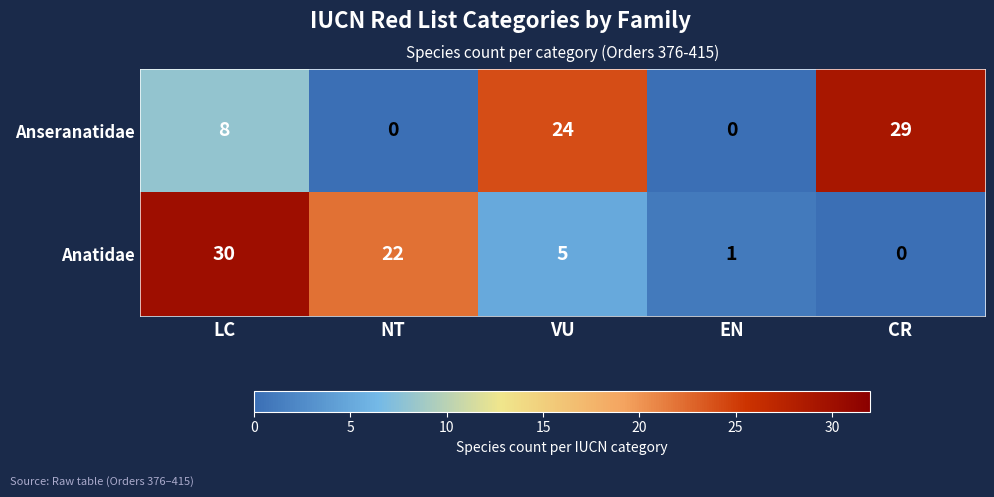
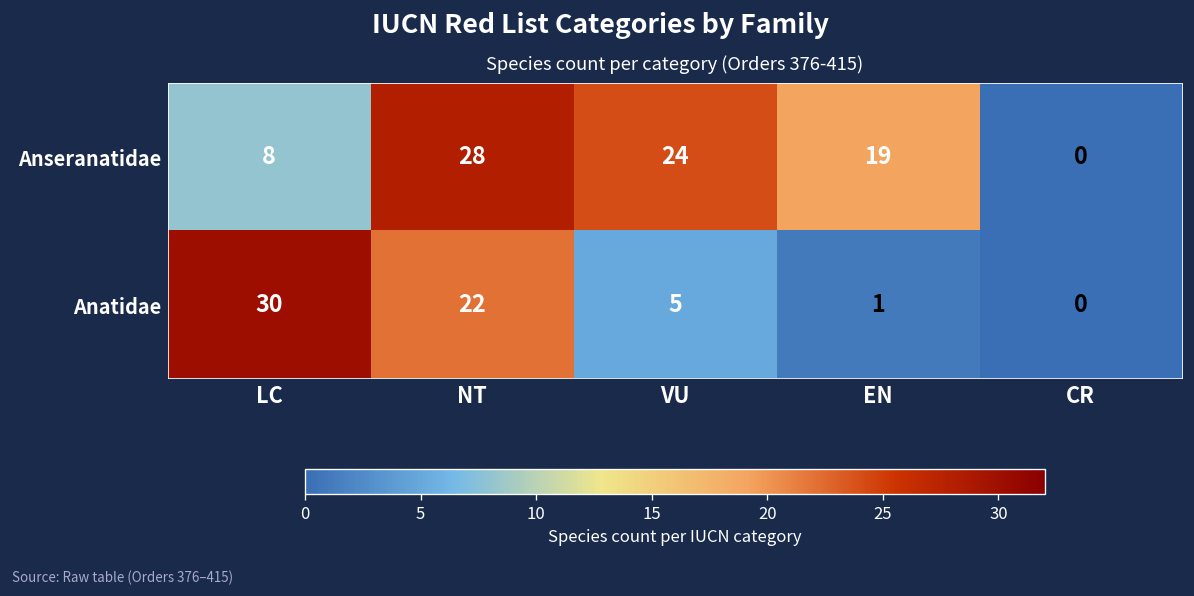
Anseranatidae, NT: 0 -> 28
Anseranatidae, EN: 0 -> 19
Anseranatidae, CR: 29 -> 0
